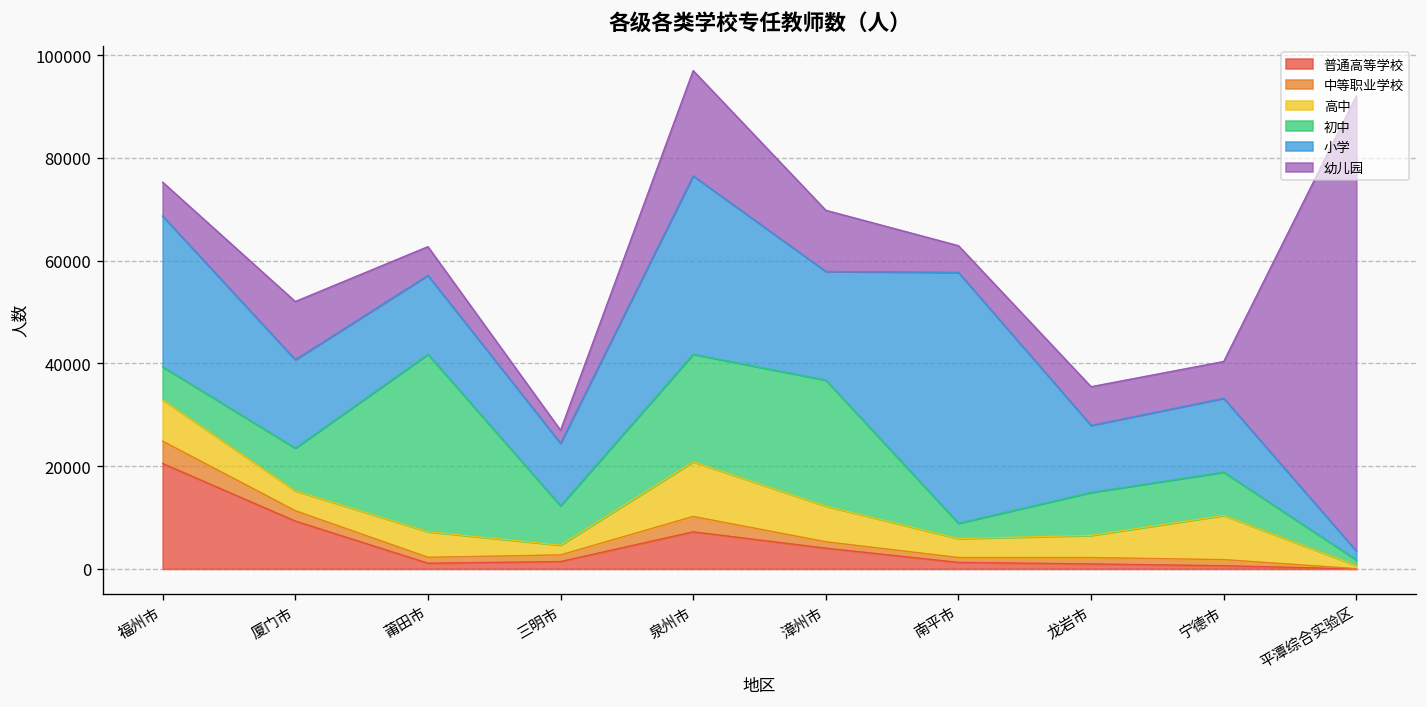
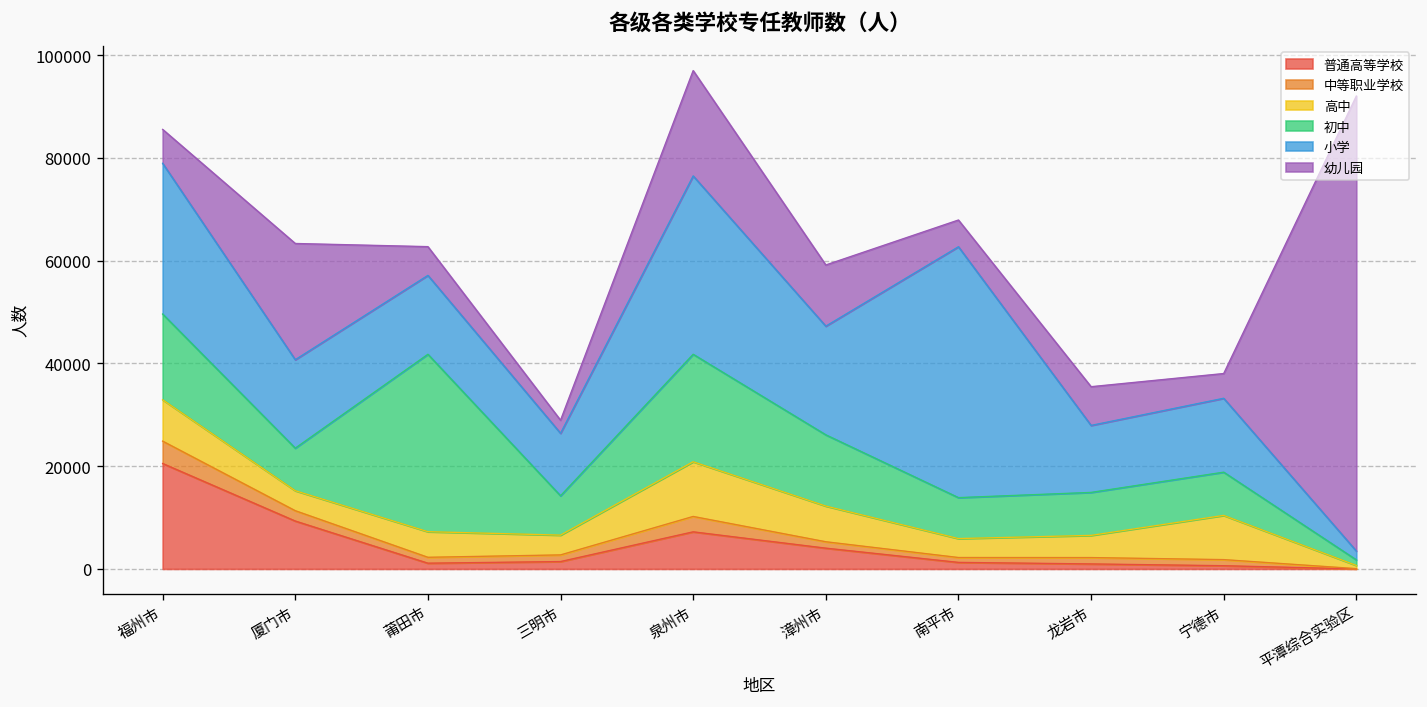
初中, 福州市: 6000 -> 17000
幼儿园, 厦门市: 11000 -> 23000
高中, 三明市: 2000 -> 4000
初中, 漳州市: 25000 -> 14000
初中, 南平市: 3000 -> 8000
幼儿园, 宁德市: 7000 -> 5000
